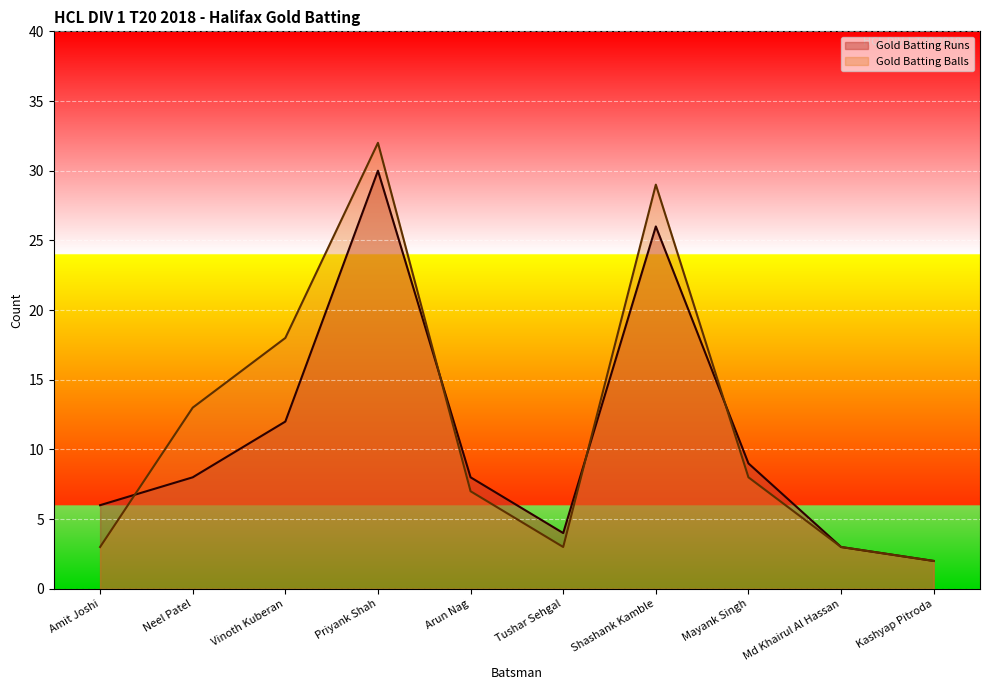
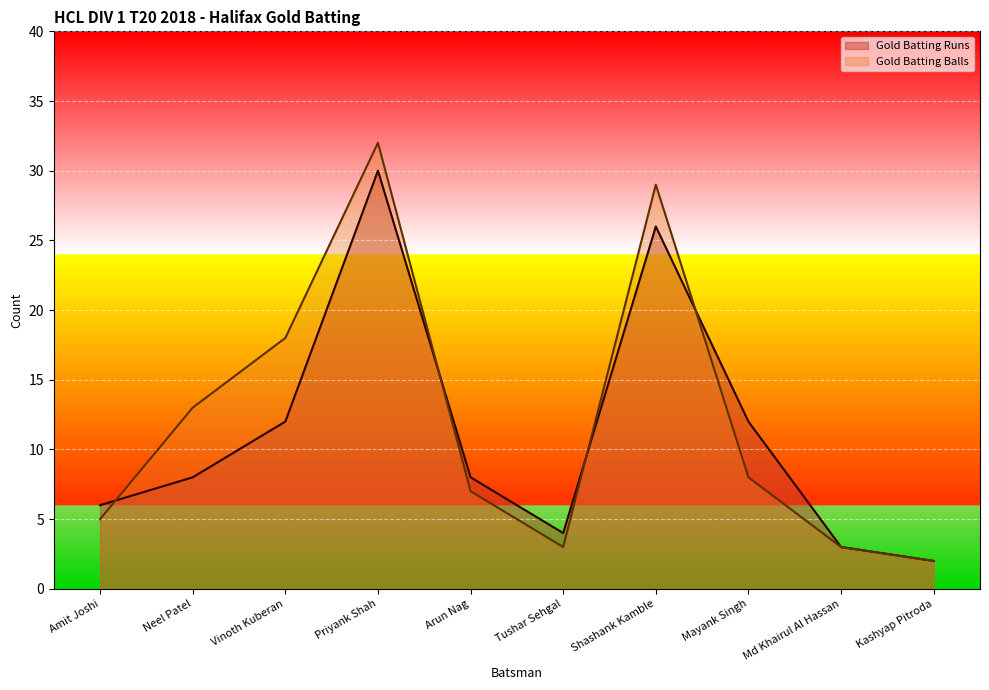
Gold Batting Balls, Amit Joshi: 3 -> 5
Gold Batting Runs, Mayank Singh: 9 -> 12
